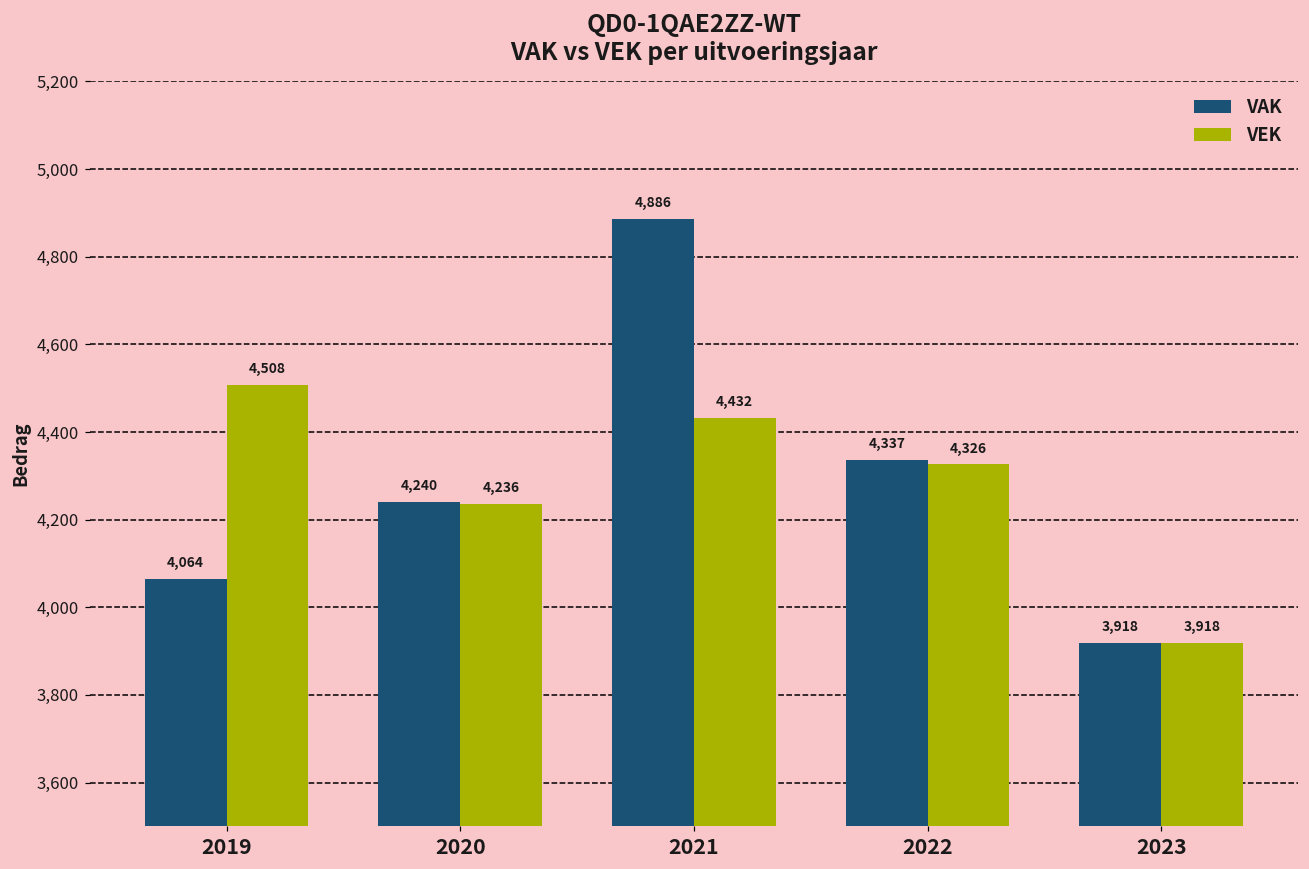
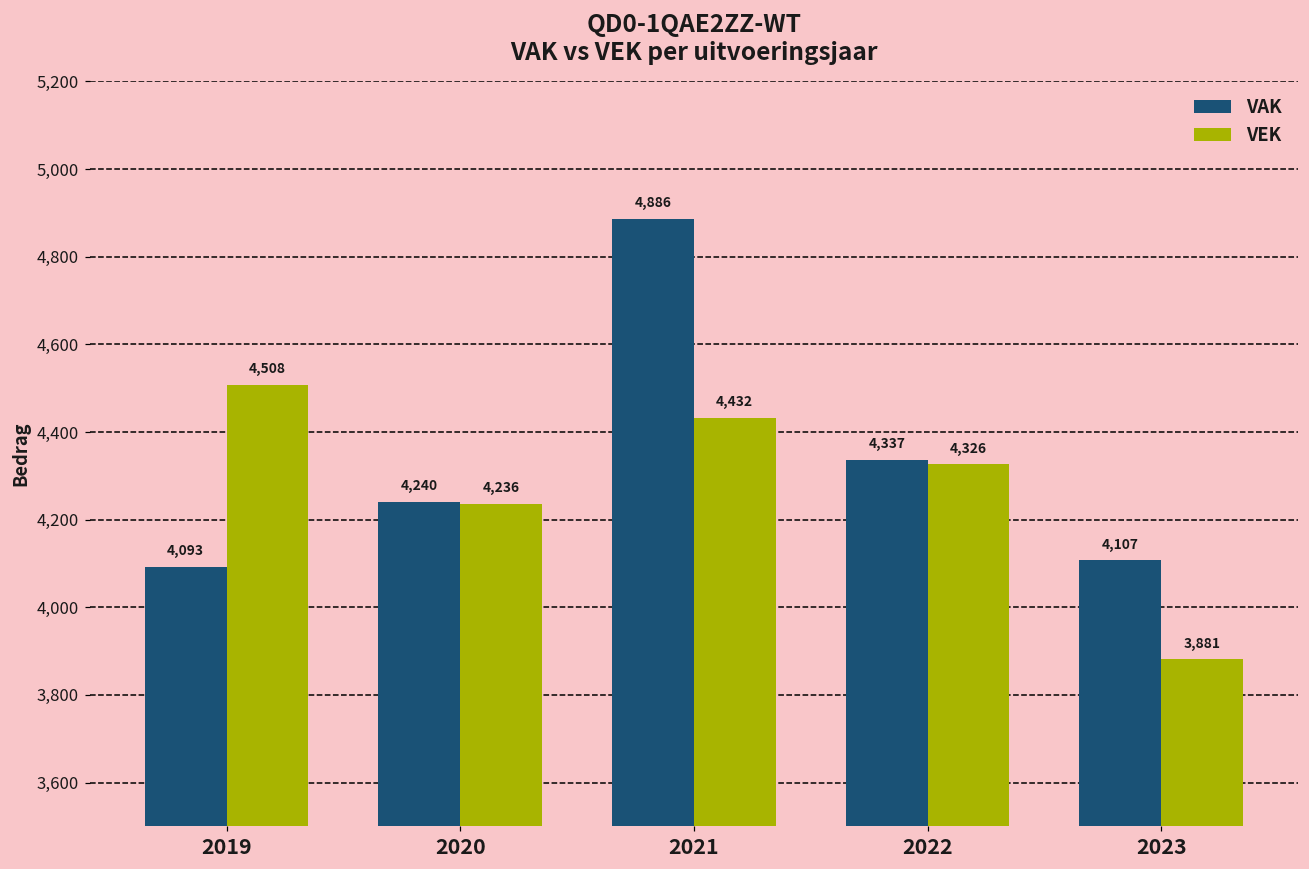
VAK, 2019: 4,064 -> 4,093
VAK, 2023: 3,918 -> 4,107
VEK, 2023: 3,918 -> 3,881
